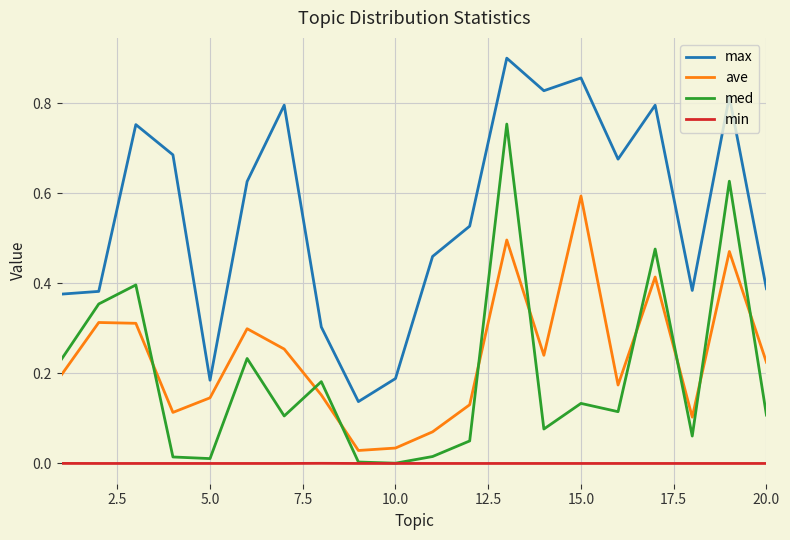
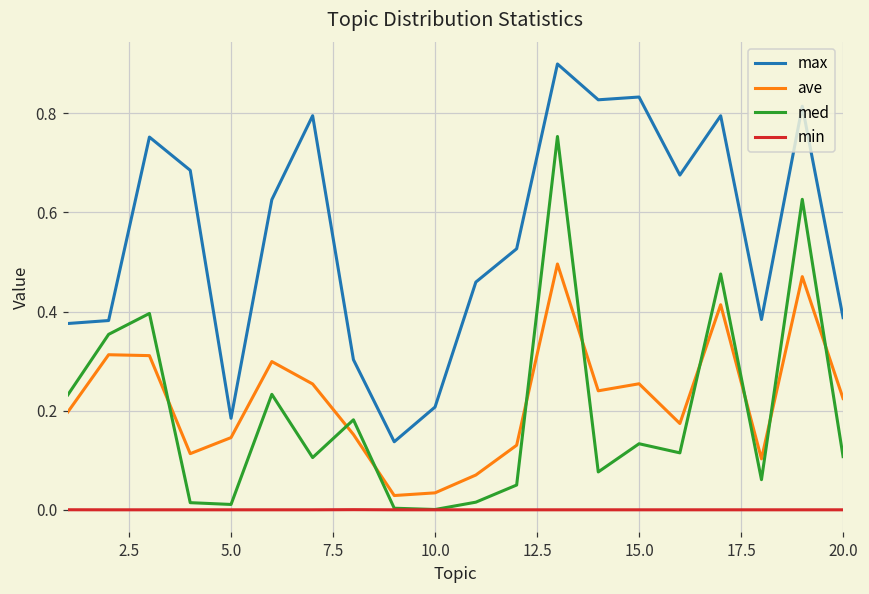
max, 10.0: 0.19 -> 0.21
max, 15.0: 0.86 -> 0.83
ave, 15.0: 0.59 -> 0.25
